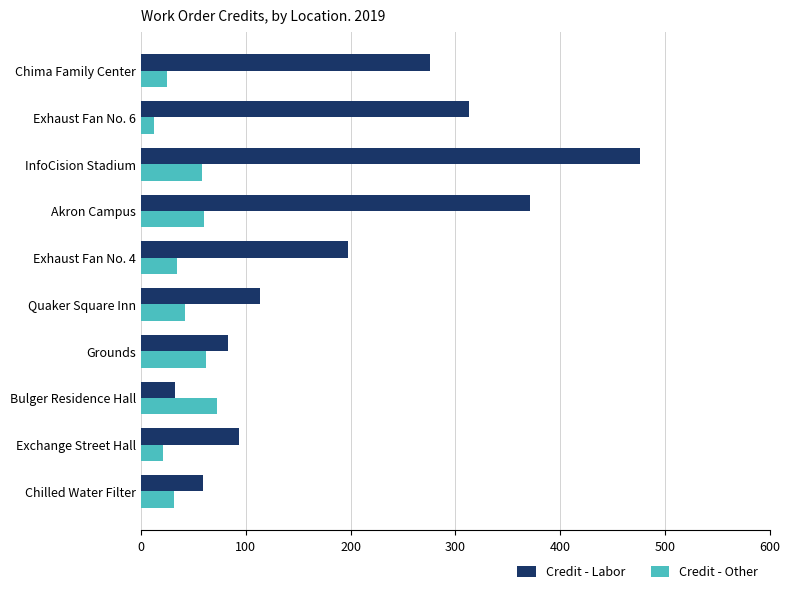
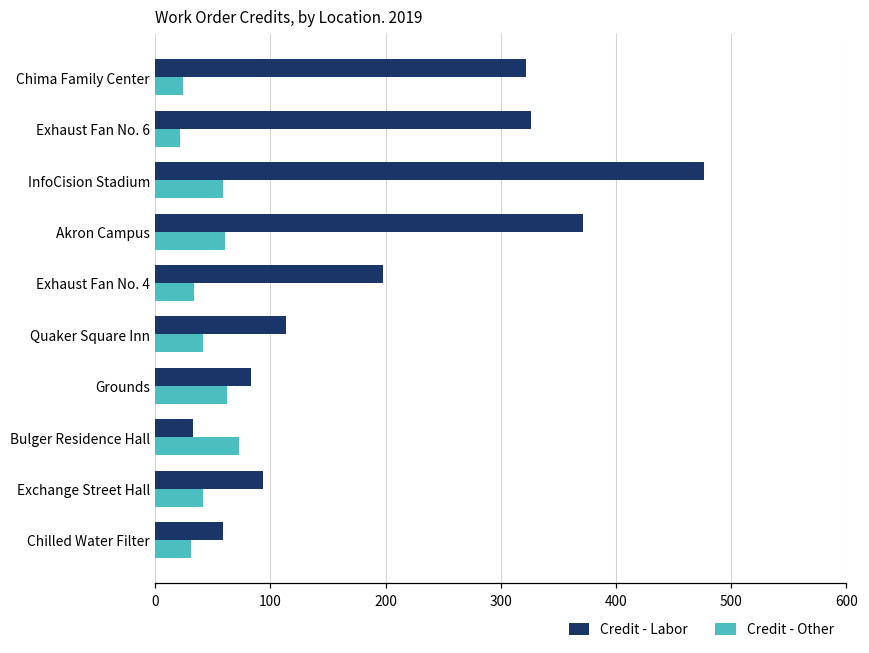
Credit - Labor, Chima Family Center: 275 -> 322
Credit - Labor, Exhaust Fan No. 6: 313 -> 326
Credit - Other, Exhaust Fan No. 6: 12 -> 21
Credit - Other, Exchange Street Hall: 21 -> 42
